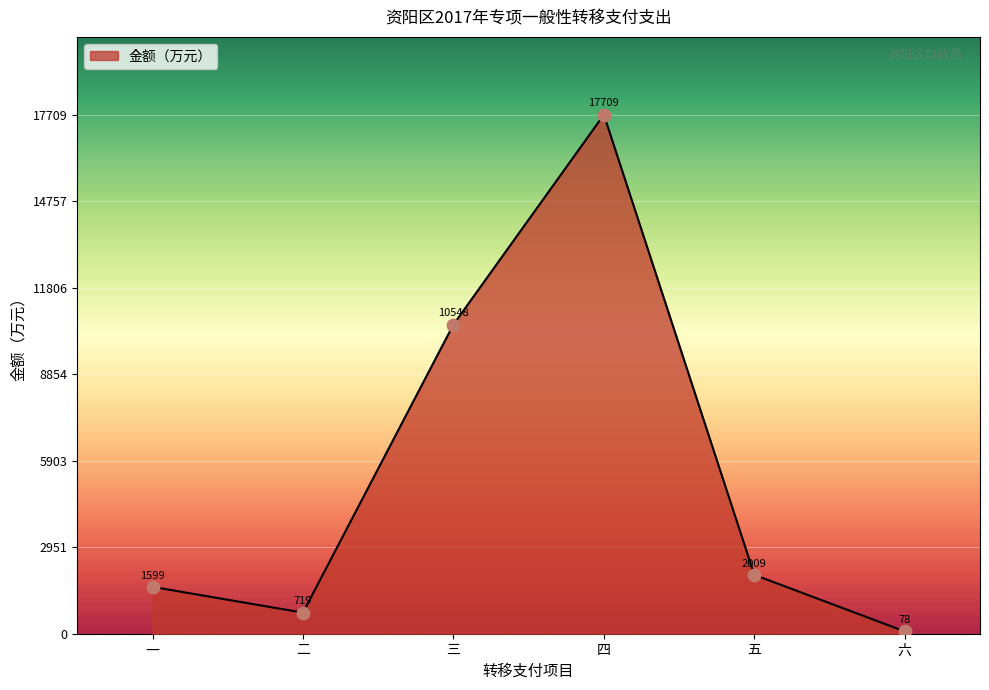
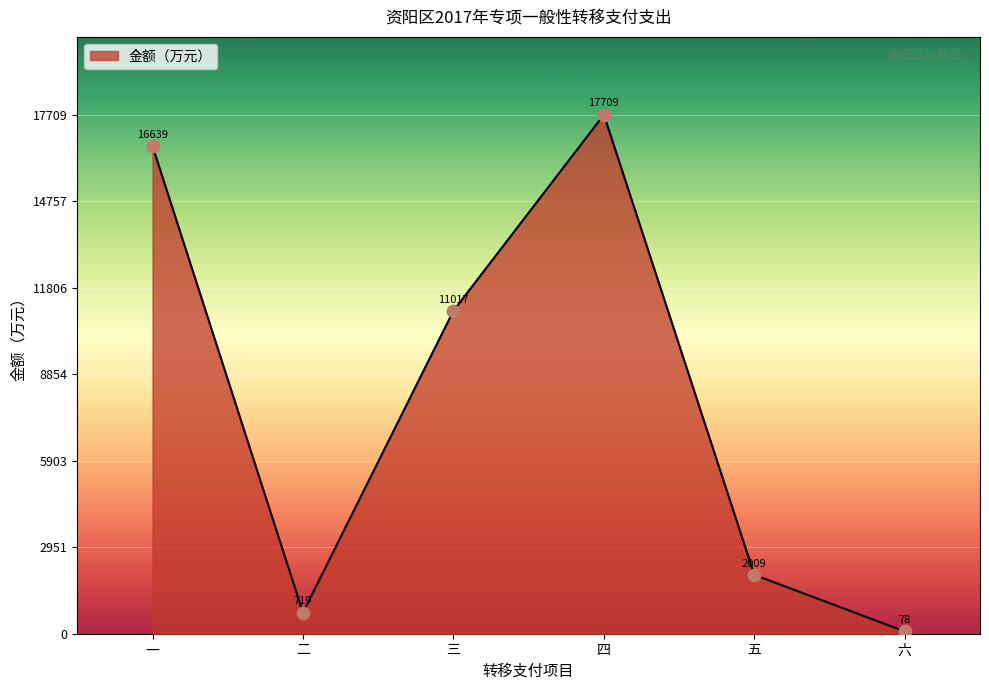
一: 1599 -> 16639
三: 10548 -> 11017
